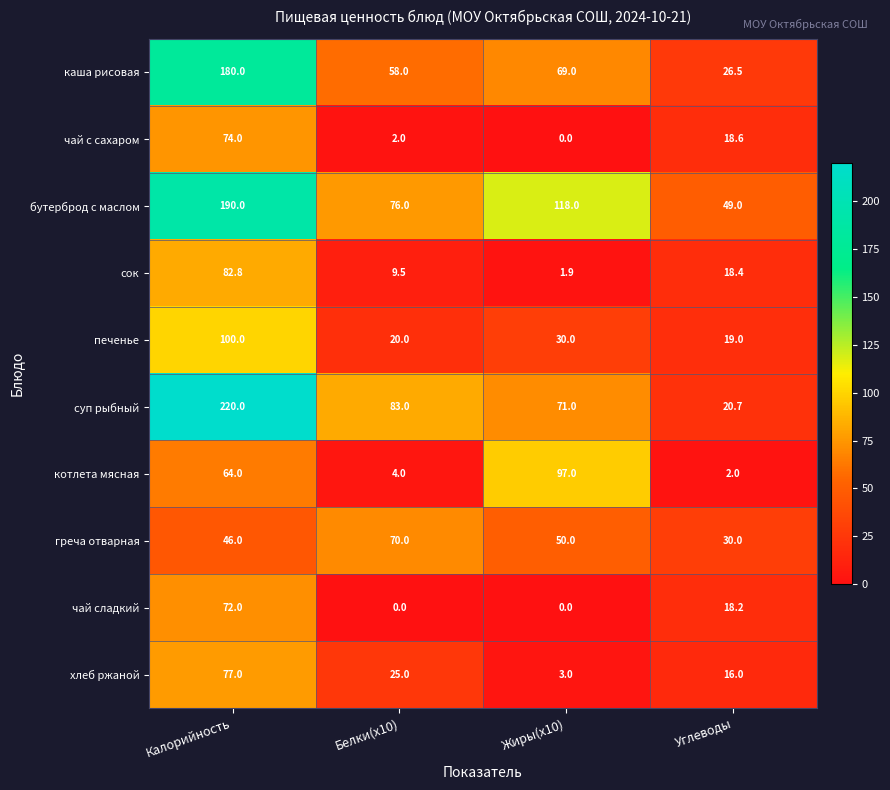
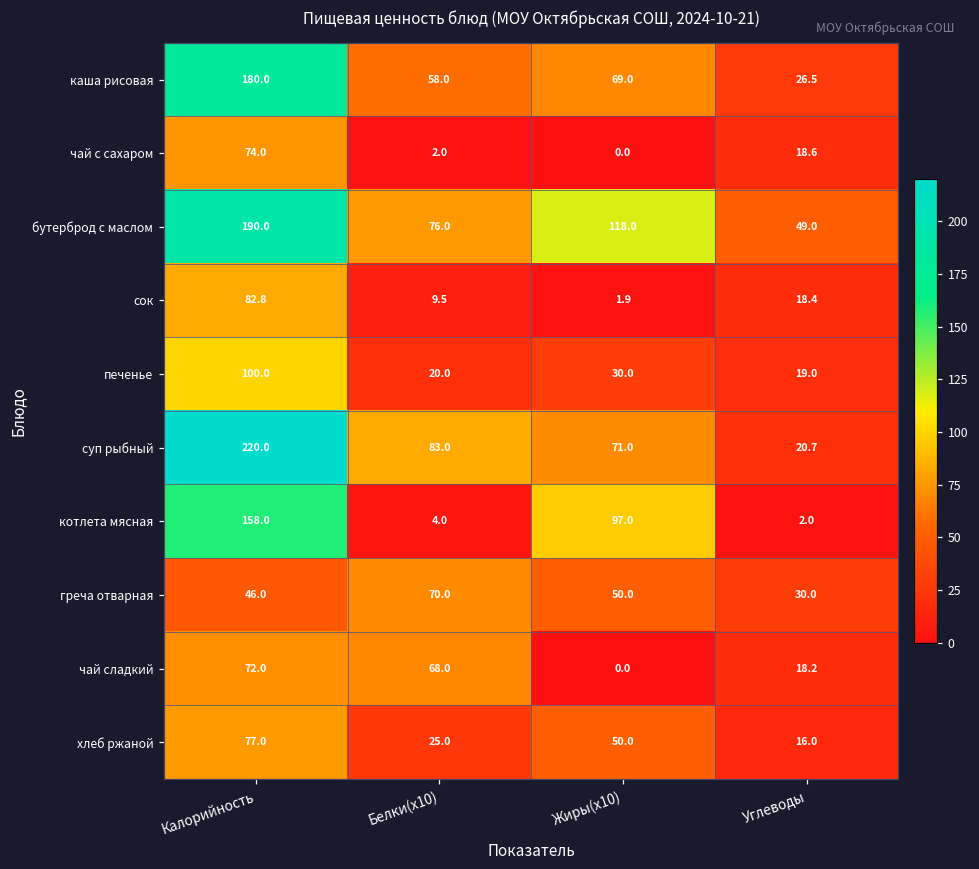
котлета мясная, Калорийность: 64.0 -> 158.0
чай сладкий, Белки(x10): 0.0 -> 68.0
хлеб ржаной, Жиры(x10): 3.0 -> 50.0
